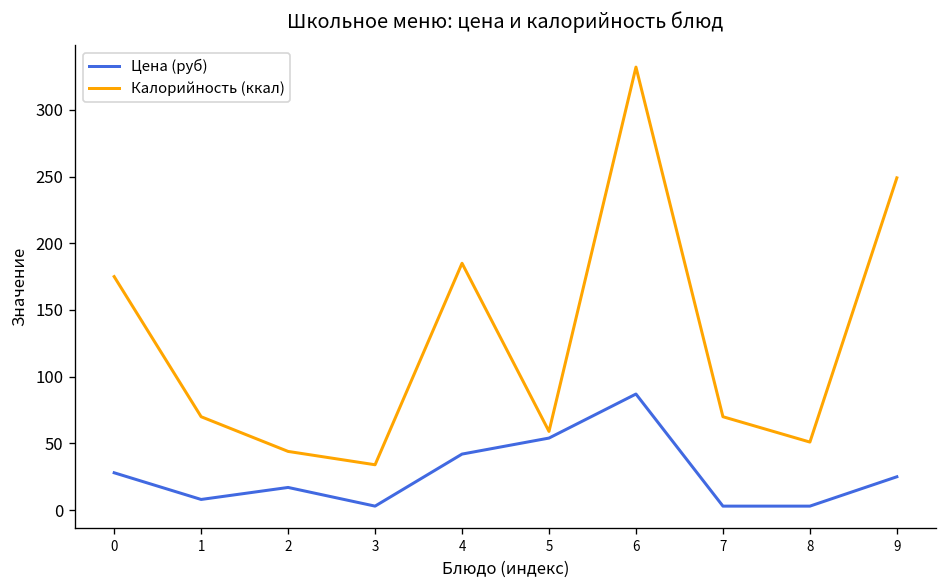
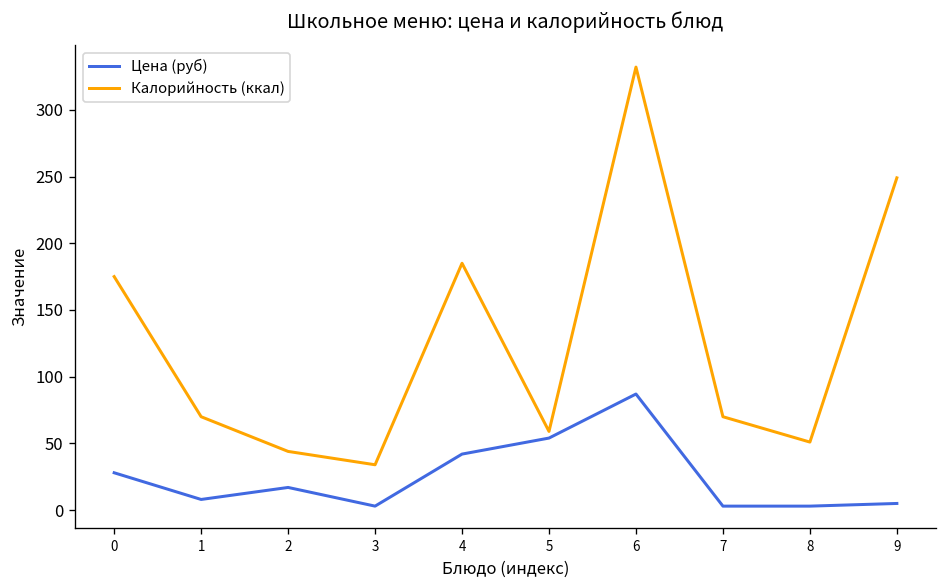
Цена (руб), 9: 25 -> 5
